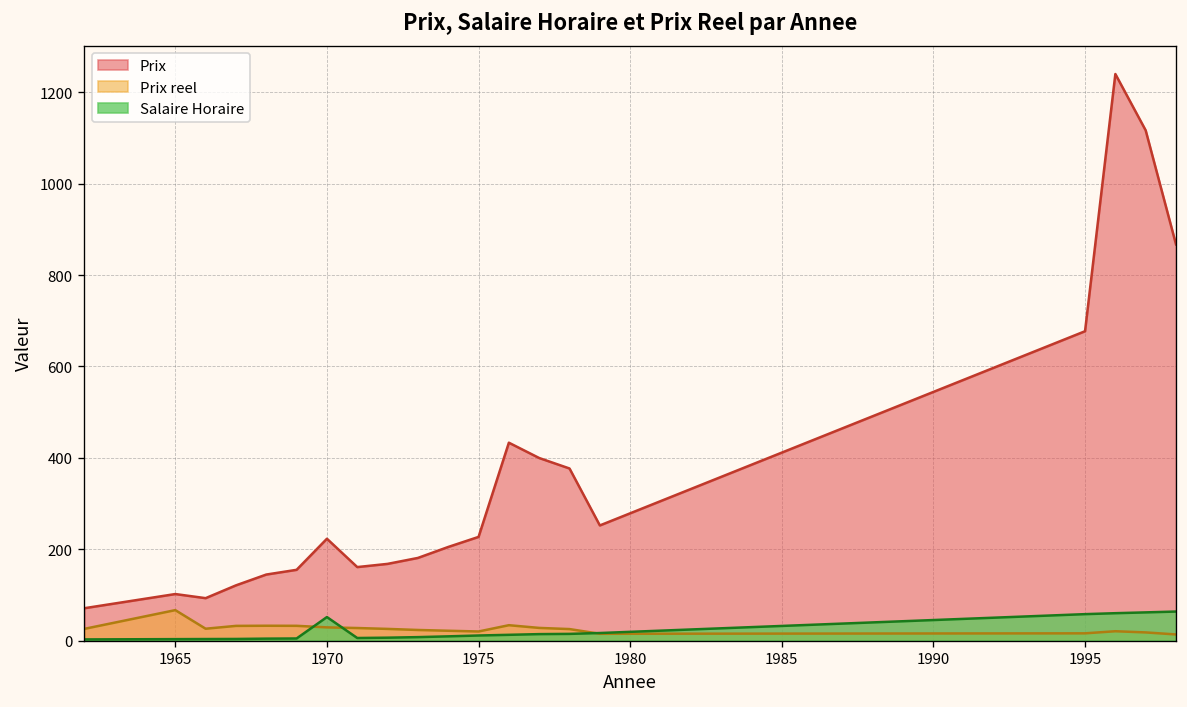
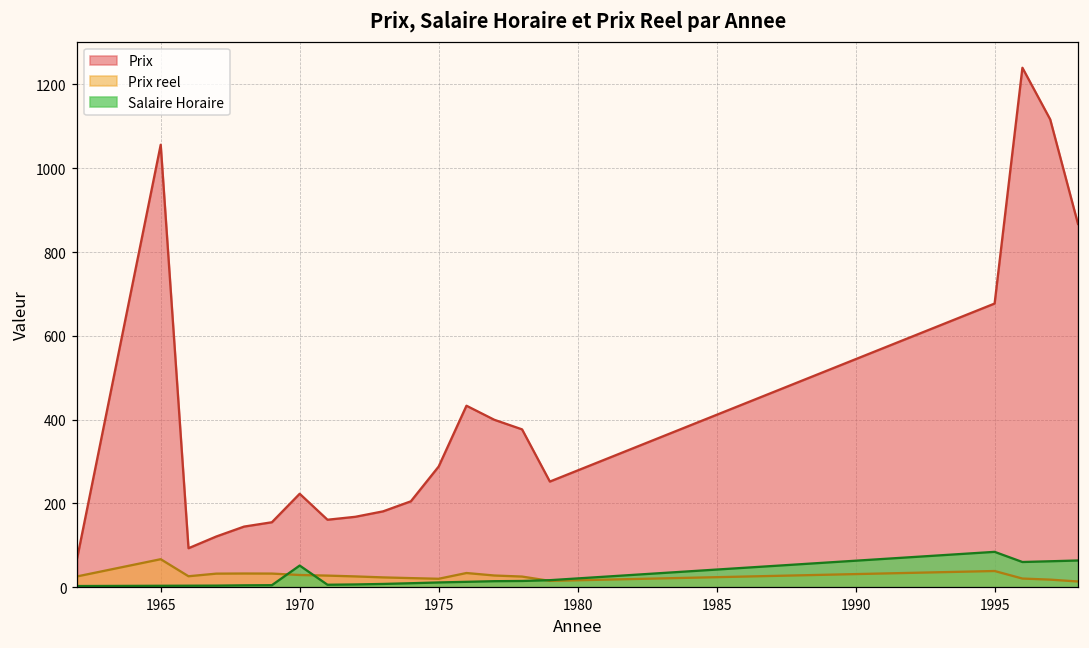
Prix, 1965: 100 -> 1060
Prix, 1975: 230 -> 290
Prix reel, 1995: 20 -> 40
Salaire Horaire, 1995: 60 -> 80
